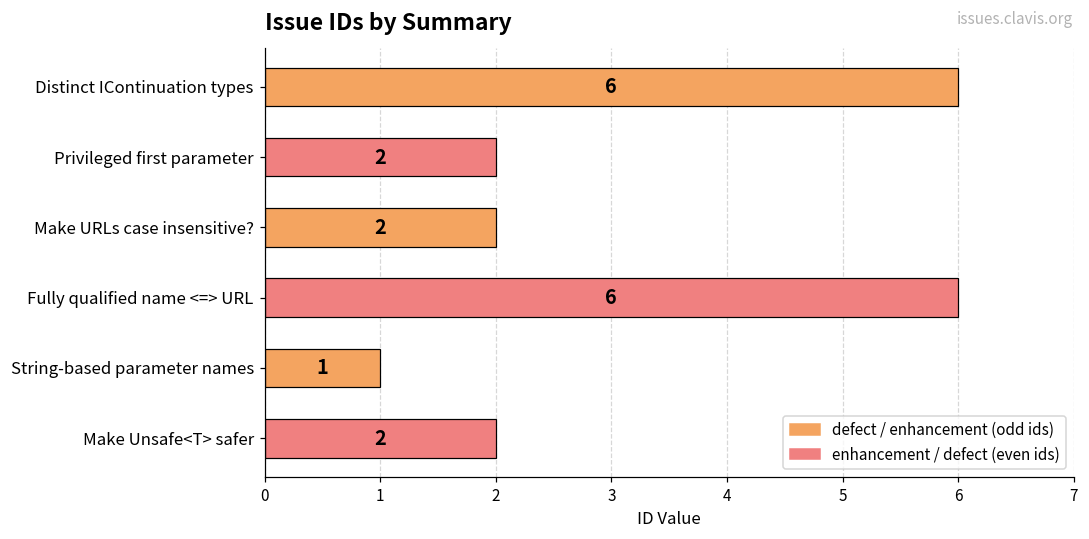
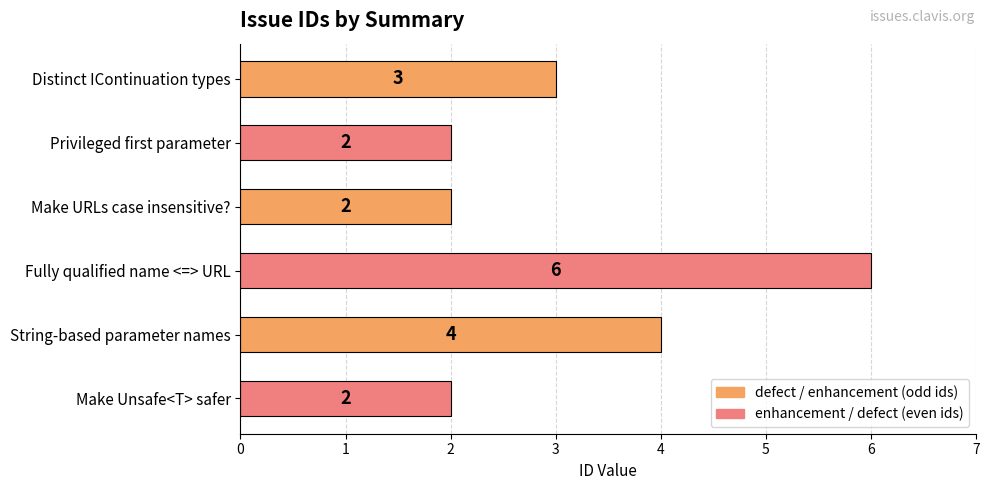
Distinct IContinuation types: 6 -> 3
String-based parameter names: 1 -> 4
